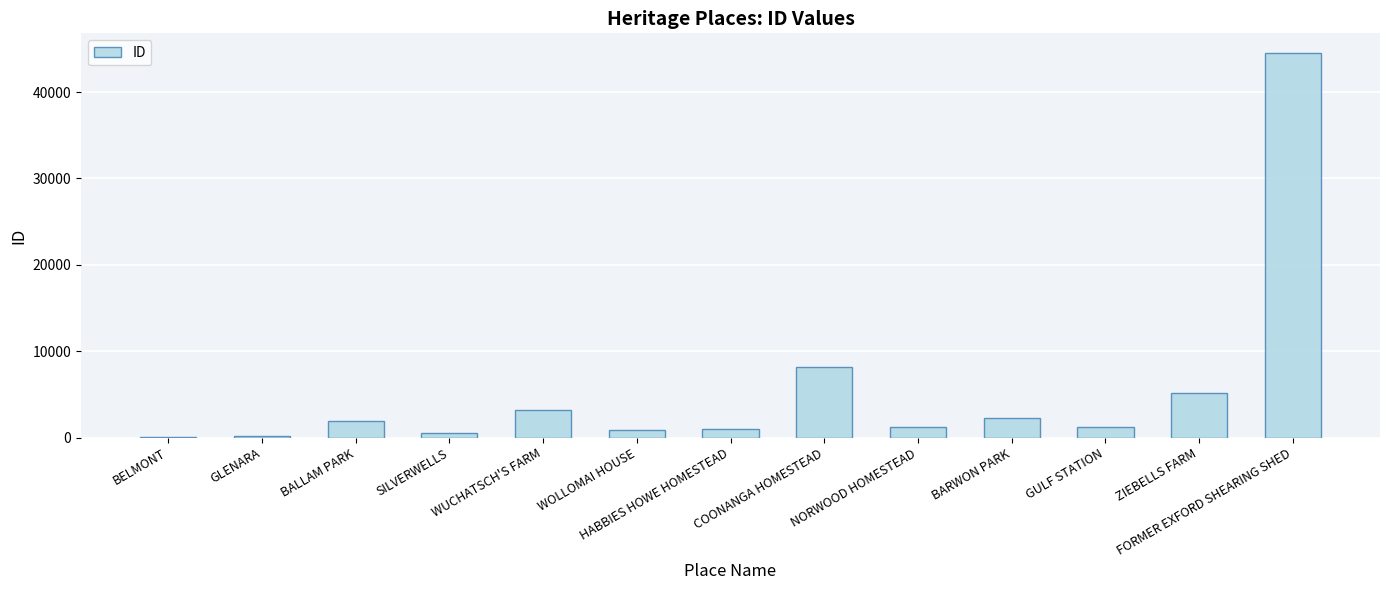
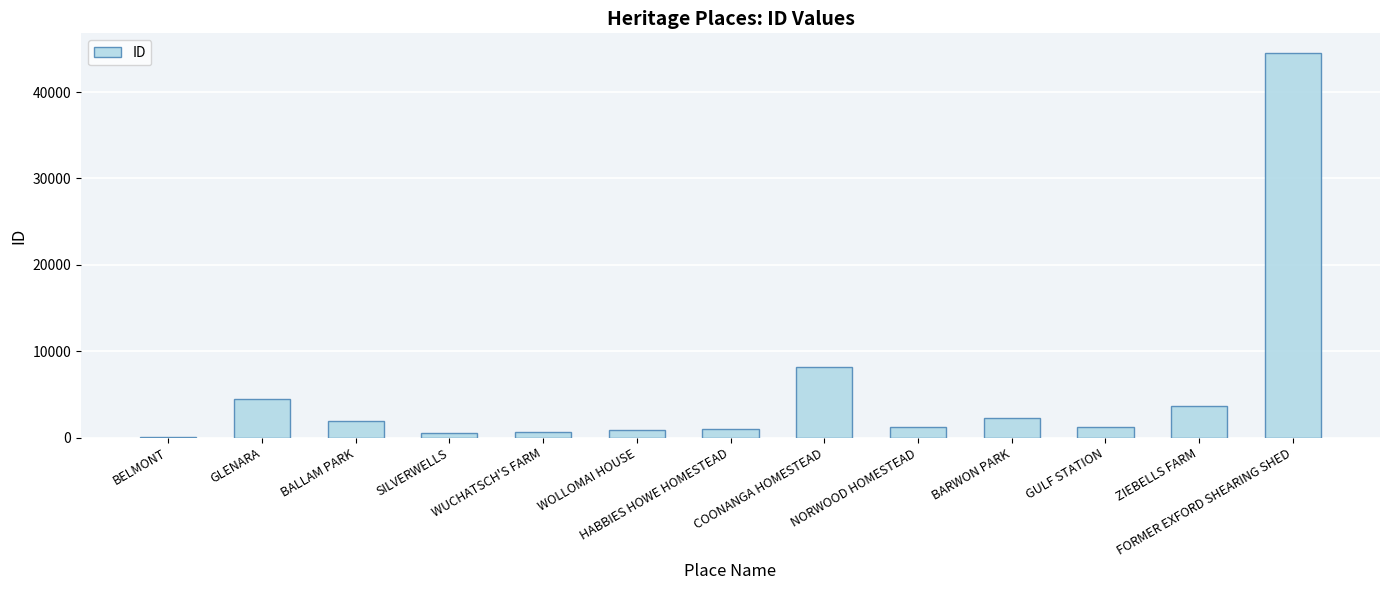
GLENARA: 0 -> 4000
WUCHATSCH'S FARM: 3000 -> 1000
ZIEBELLS FARM: 5000 -> 4000
